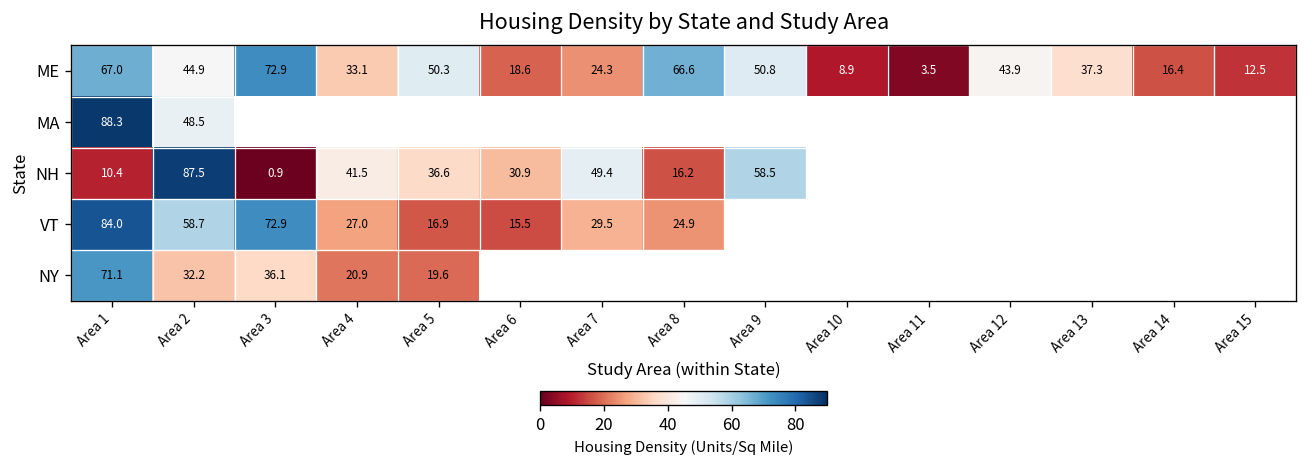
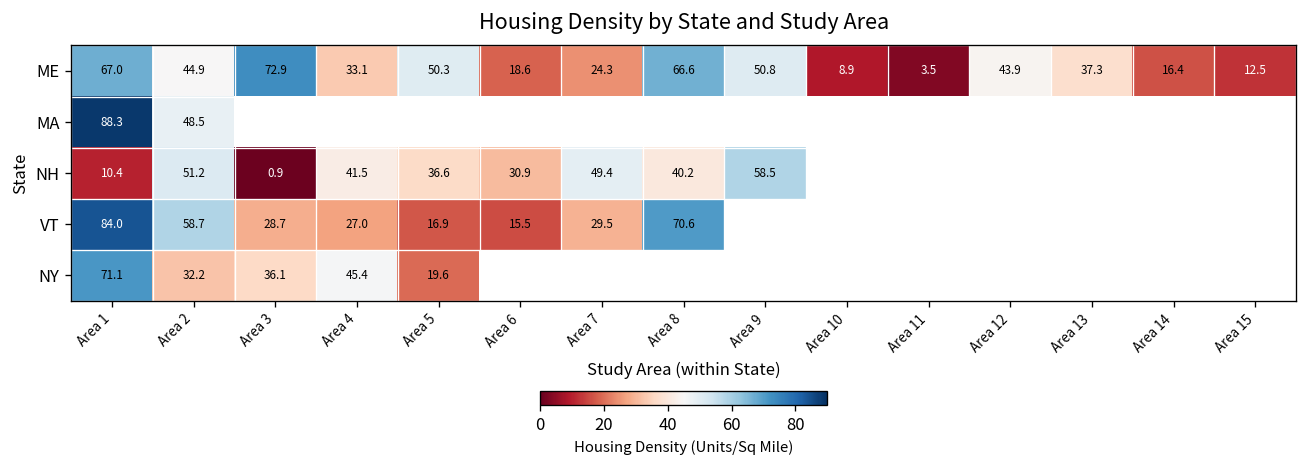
NH, Area 2: 87.5 -> 51.2
NH, Area 8: 16.2 -> 40.2
VT, Area 3: 72.9 -> 28.7
VT, Area 8: 24.9 -> 70.6
NY, Area 4: 20.9 -> 45.4
